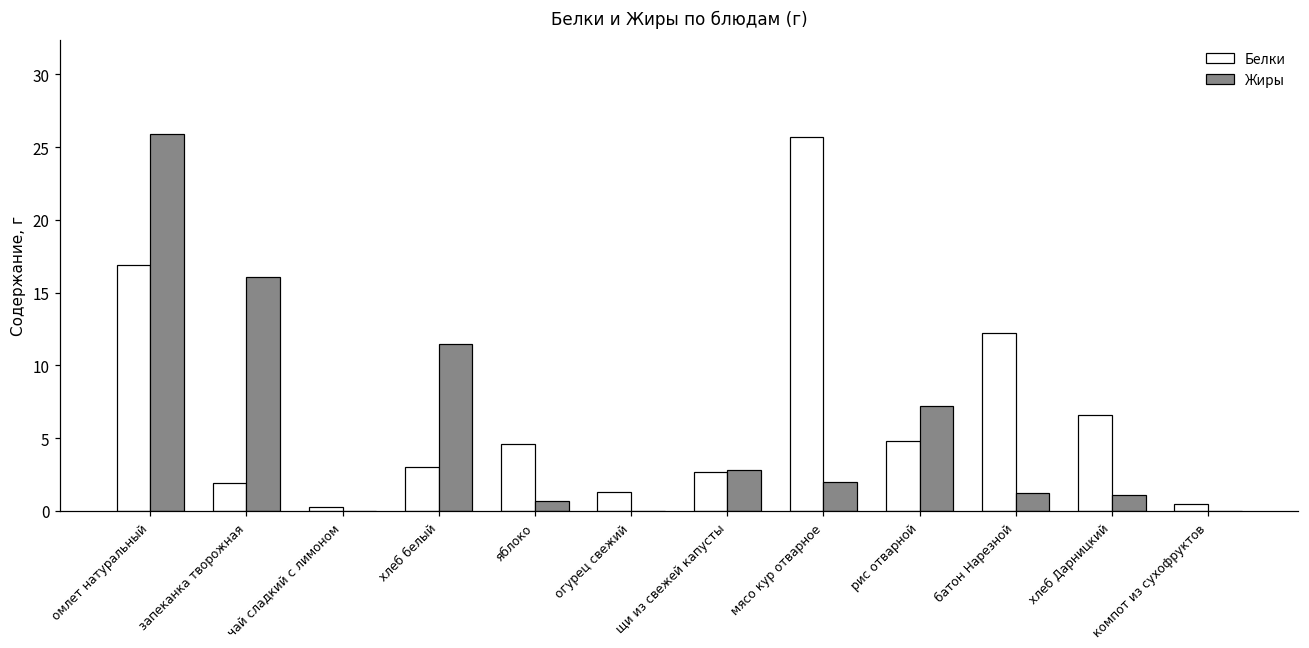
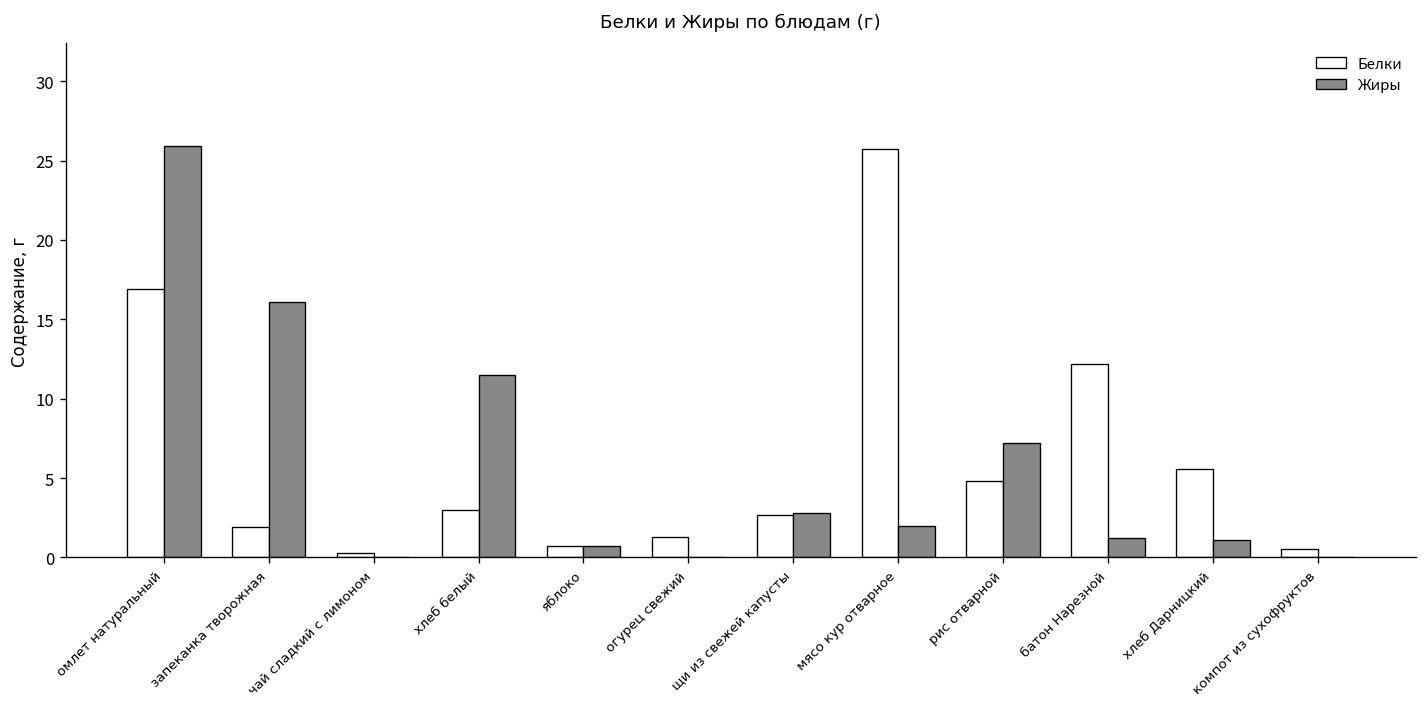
Белки, яблоко: 4.6 -> 0.7
Белки, хлеб Дарницкий: 6.6 -> 5.6
